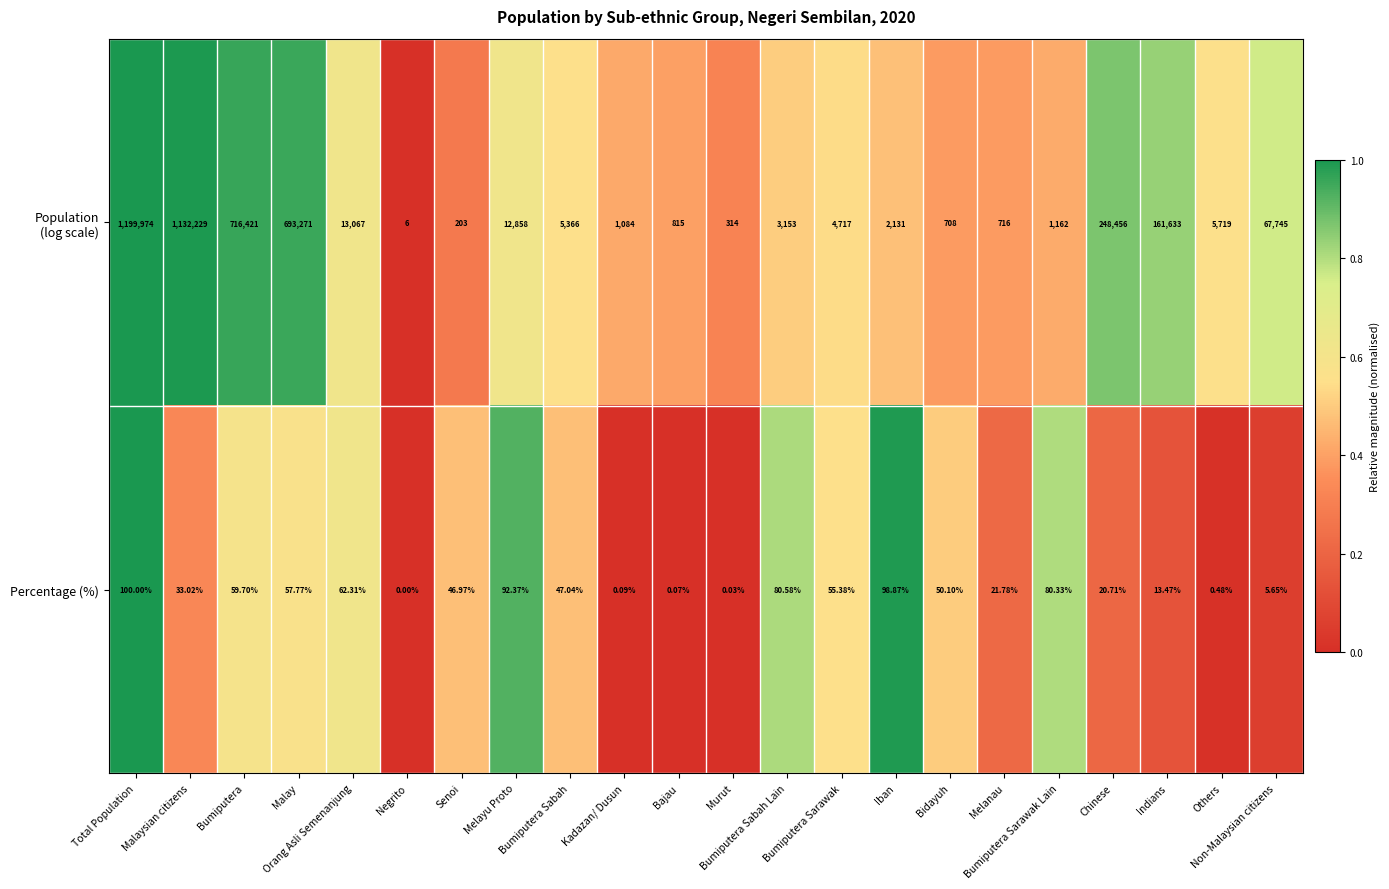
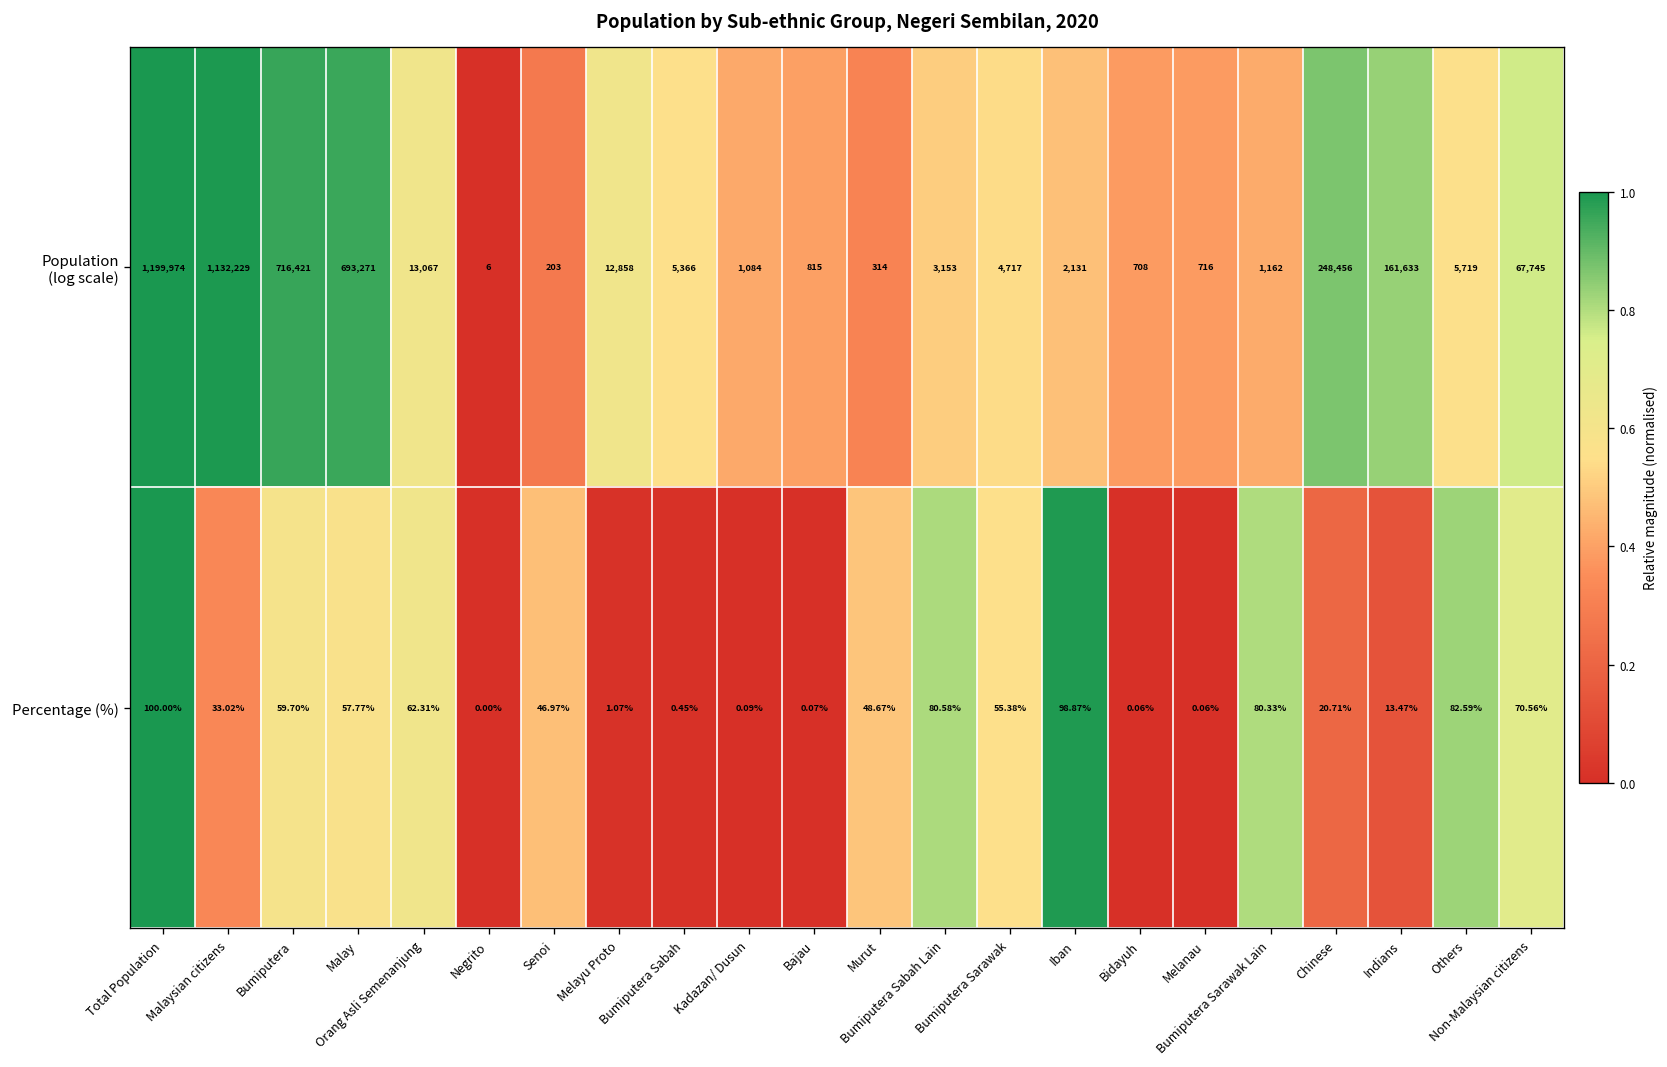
Percentage (%), Melayu Proto: 92.37% -> 1.07%
Percentage (%), Bumiputera Sabah: 47.04% -> 0.45%
Percentage (%), Murut: 0.03% -> 48.67%
Percentage (%), Bidayuh: 50.10% -> 0.06%
Percentage (%), Melanau: 21.78% -> 0.06%
Percentage (%), Others: 0.48% -> 82.59%
Percentage (%), Non-Malaysian citizens: 5.65% -> 70.56%
